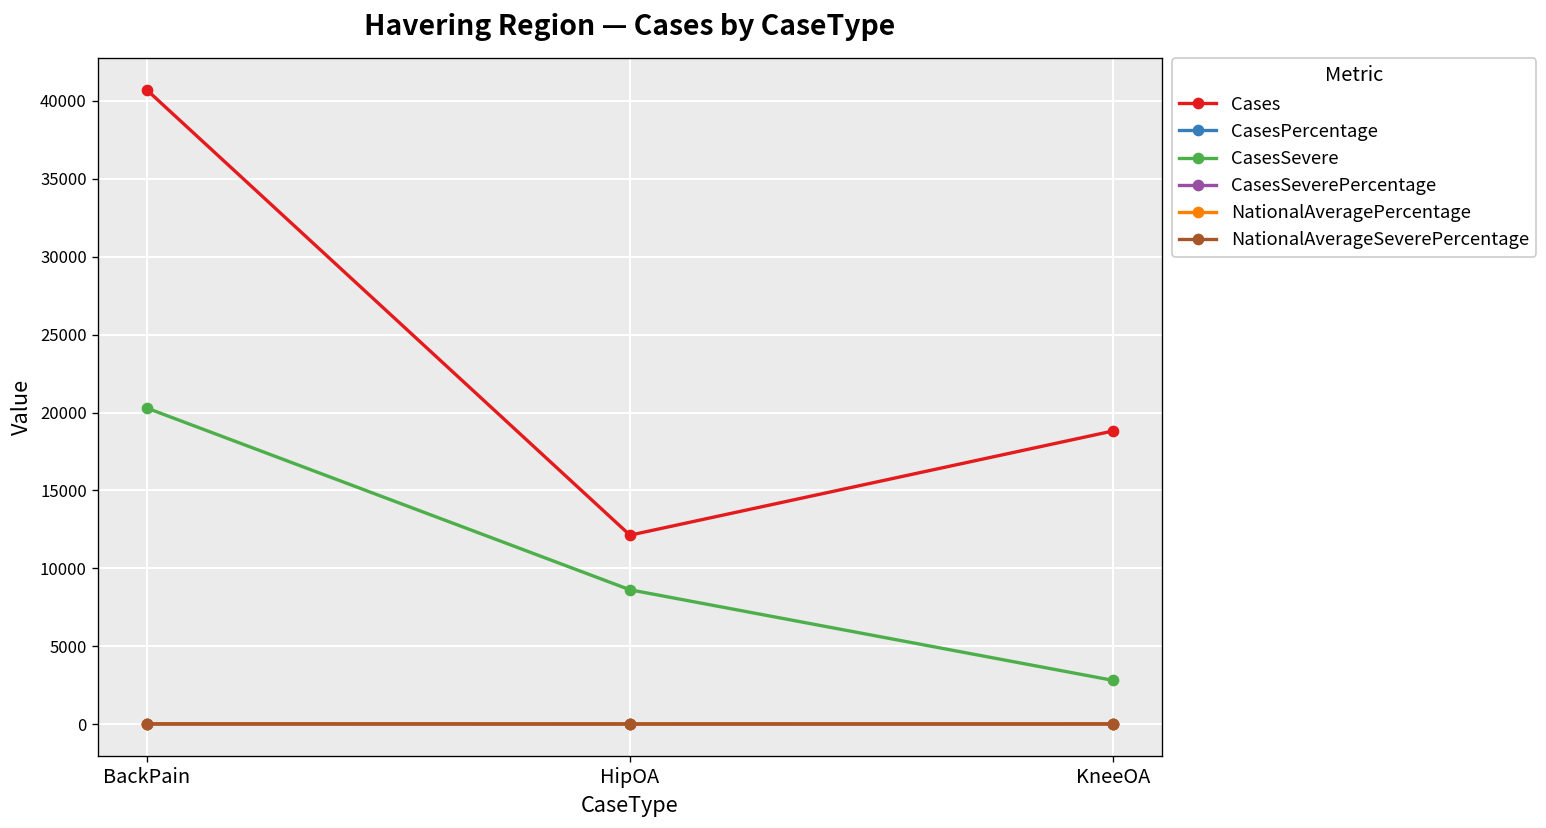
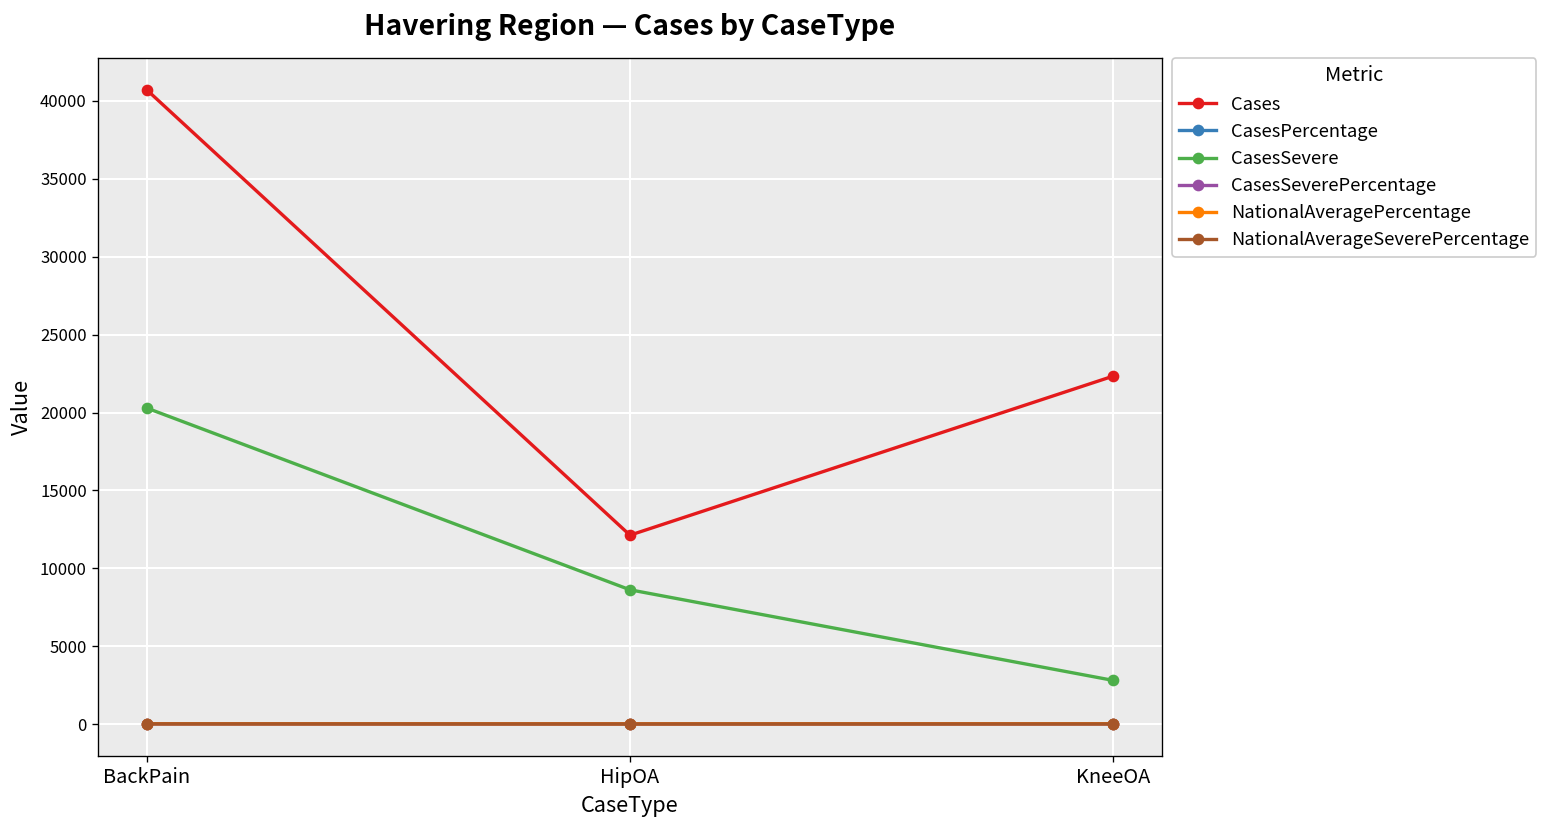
Cases, KneeOA: 18800 -> 22300
